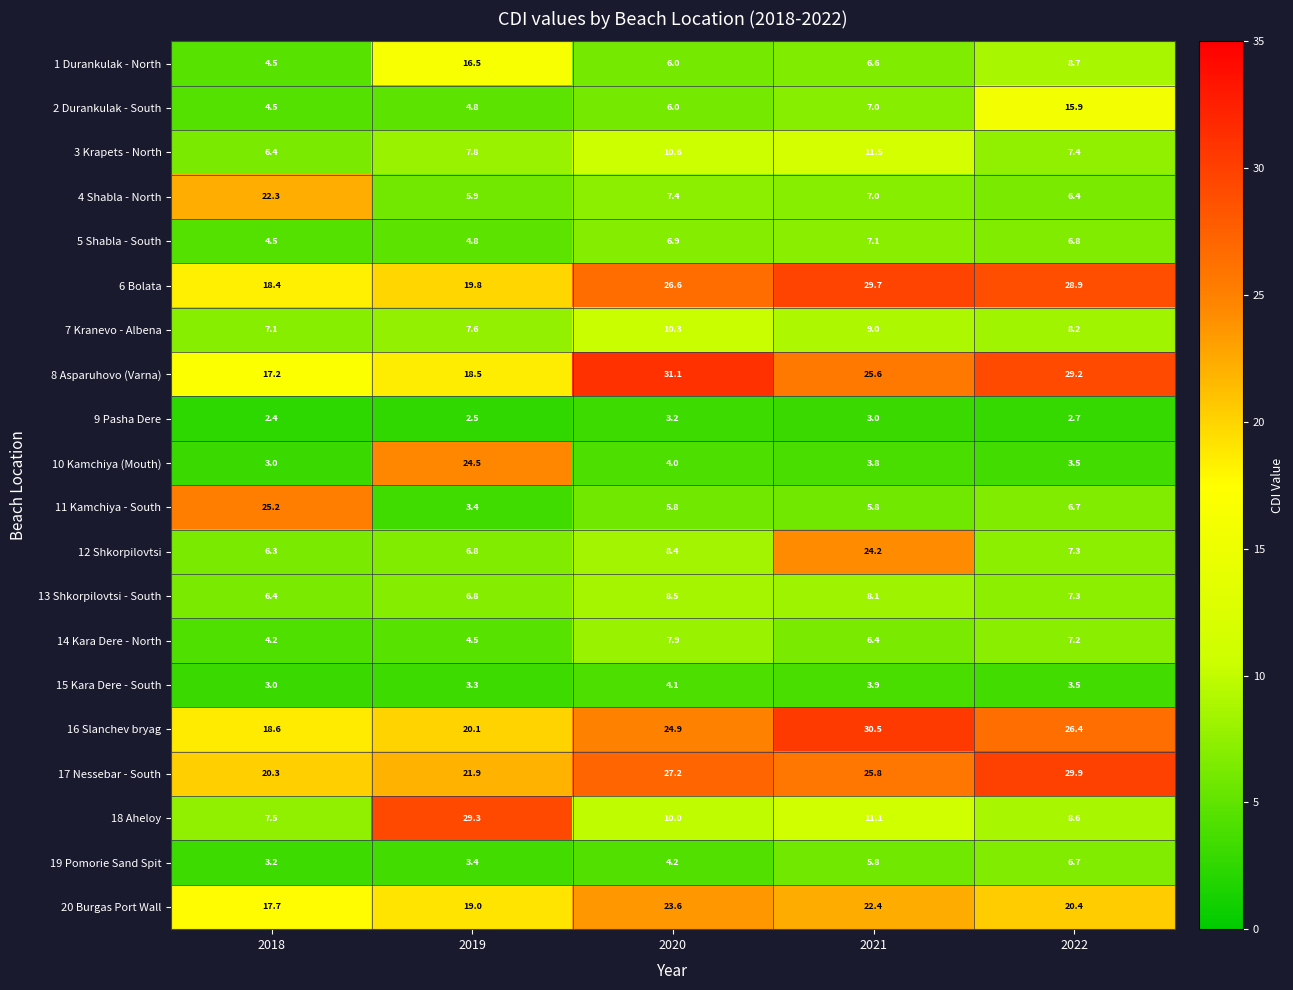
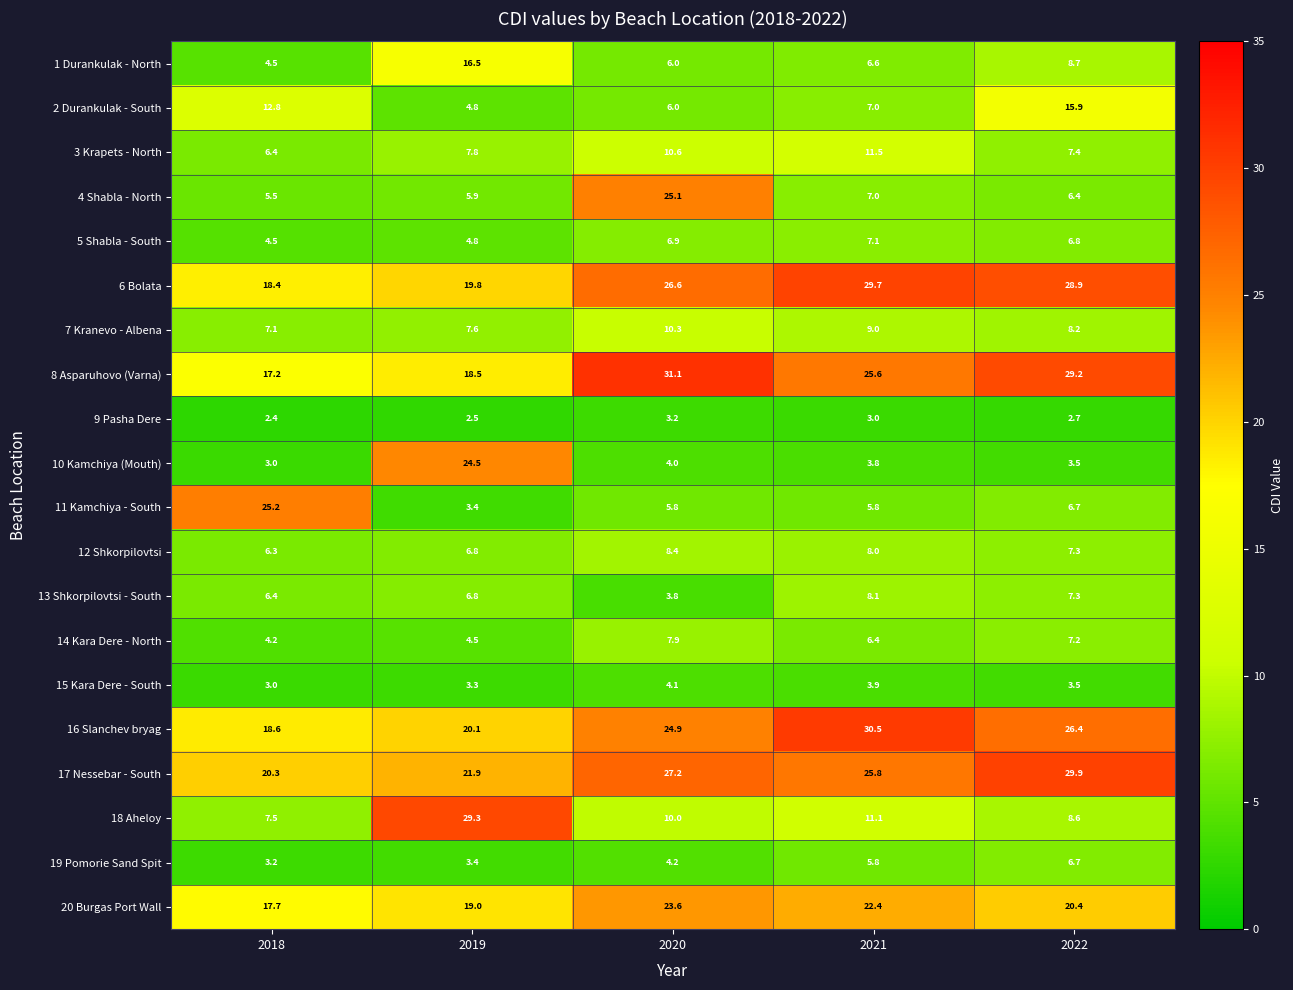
2 Durankulak - South, 2018: 4.5 -> 12.8
4 Shabla - North, 2018: 22.3 -> 5.5
4 Shabla - North, 2020: 7.4 -> 25.1
12 Shkorpilovtsi, 2021: 24.2 -> 8.0
13 Shkorpilovtsi - South, 2020: 8.5 -> 3.8
